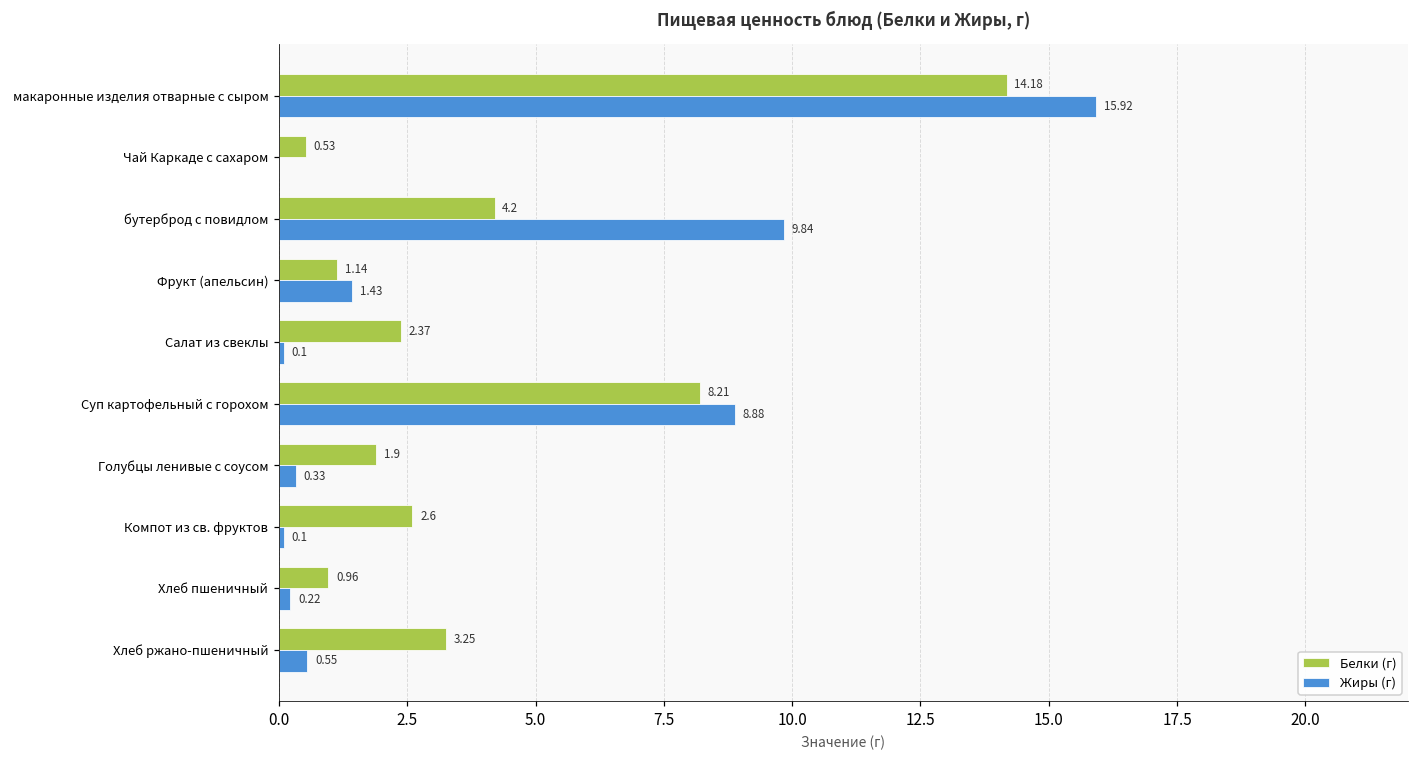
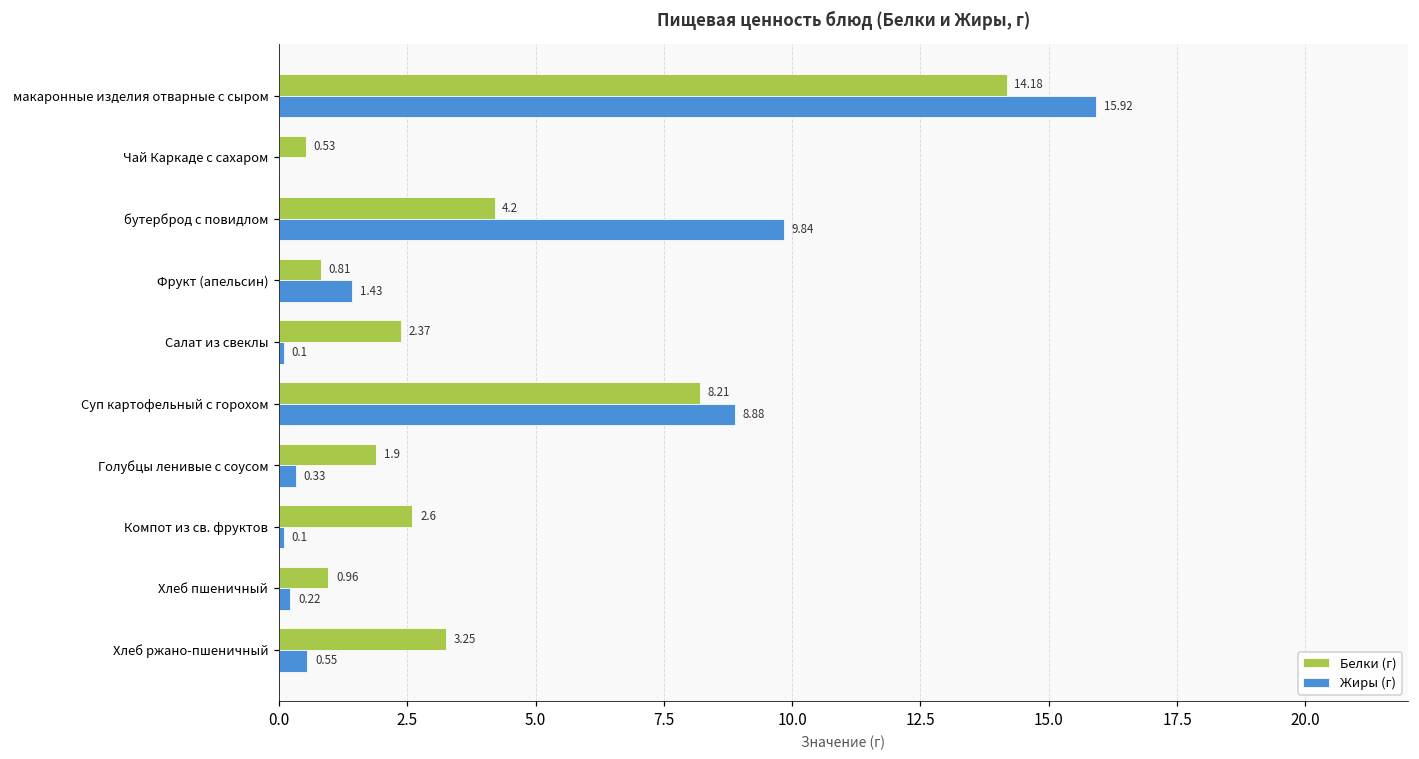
Белки (г), Фрукт (апельсин): 1.14 -> 0.81
